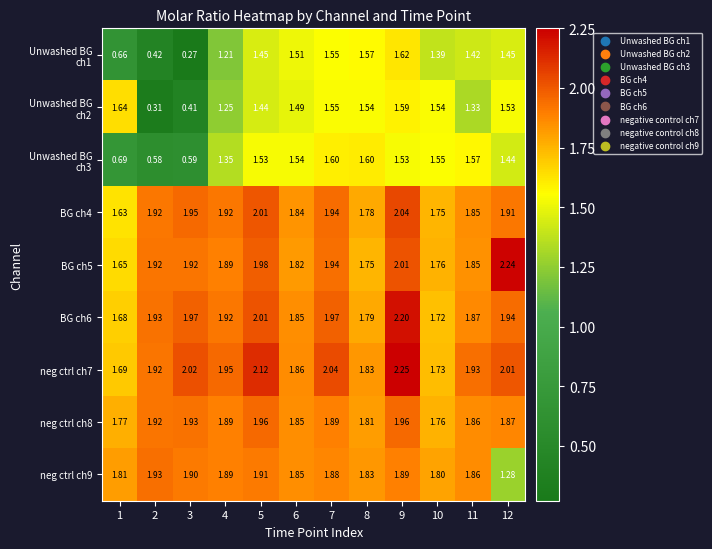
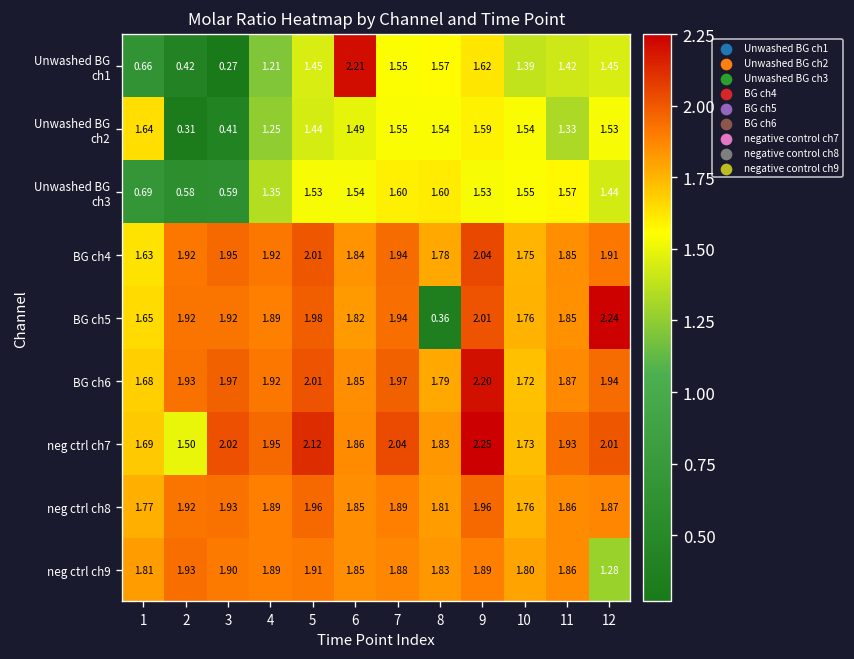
Unwashed BG ch1, 6: 1.51 -> 2.21
BG ch5, 8: 1.75 -> 0.36
neg ctrl ch7, 2: 1.92 -> 1.50
